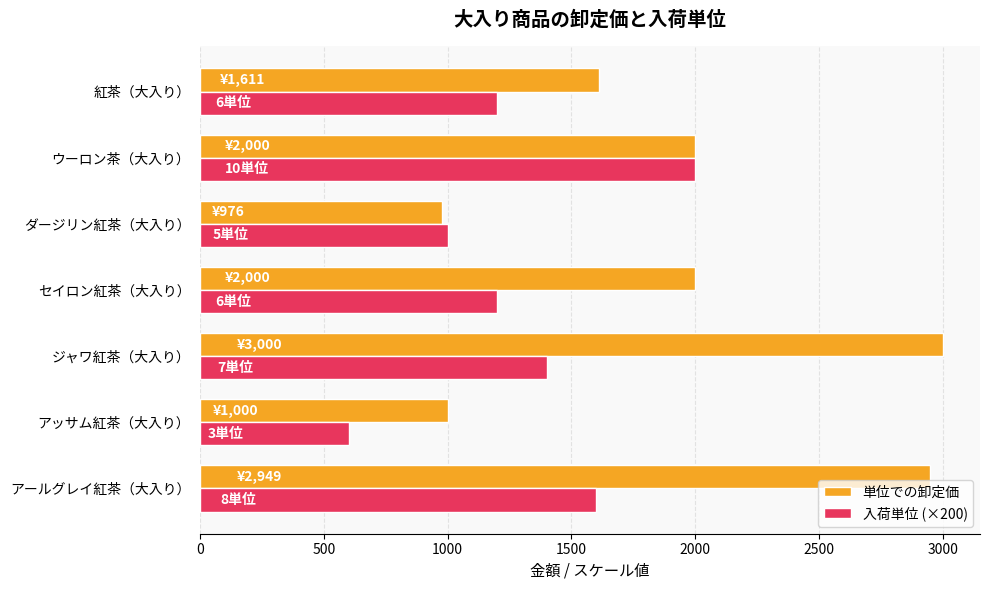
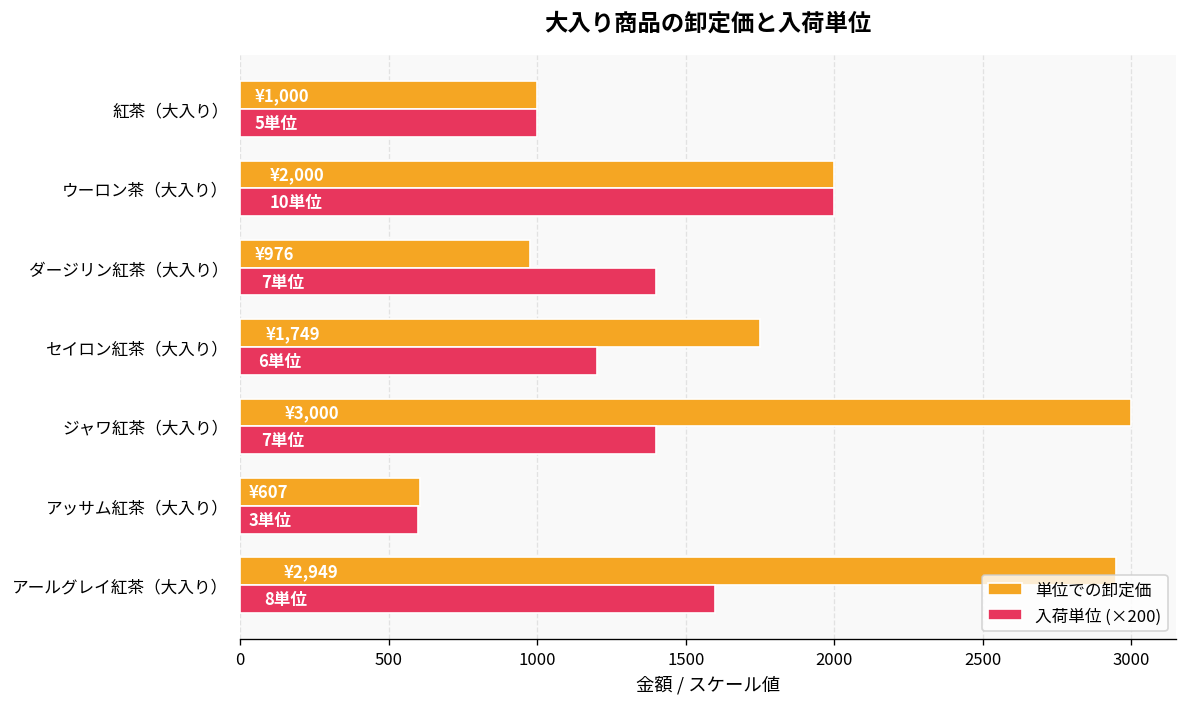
単位での卸定価, 紅茶（大入り）: ¥1,611 -> ¥1,000
入荷単位 (×200), 紅茶（大入り）: 6 -> 5
入荷単位 (×200), ダージリン紅茶（大入り）: 5 -> 7
単位での卸定価, セイロン紅茶（大入り）: ¥2,000 -> ¥1,749
単位での卸定価, アッサム紅茶（大入り）: ¥1,000 -> ¥607
